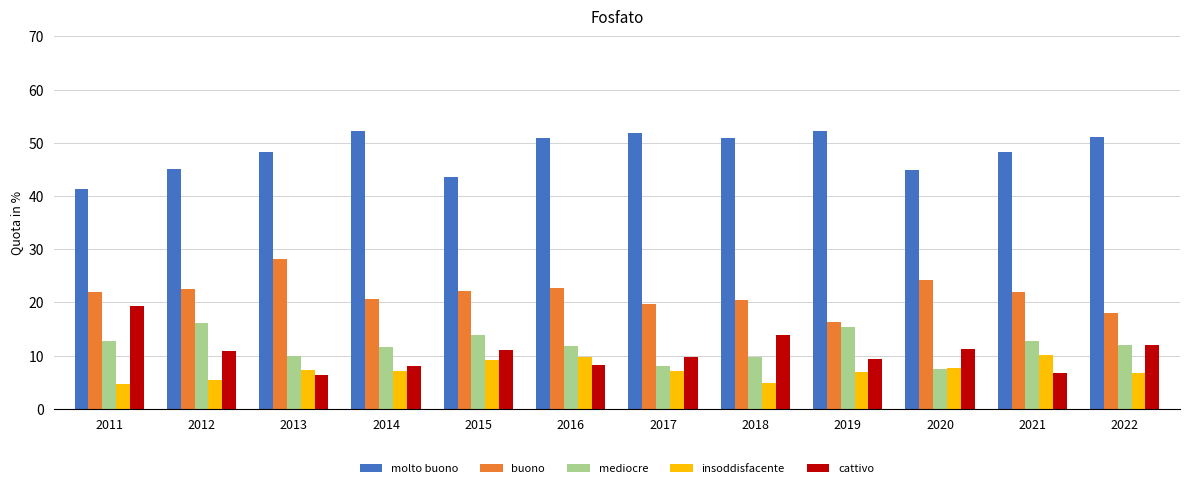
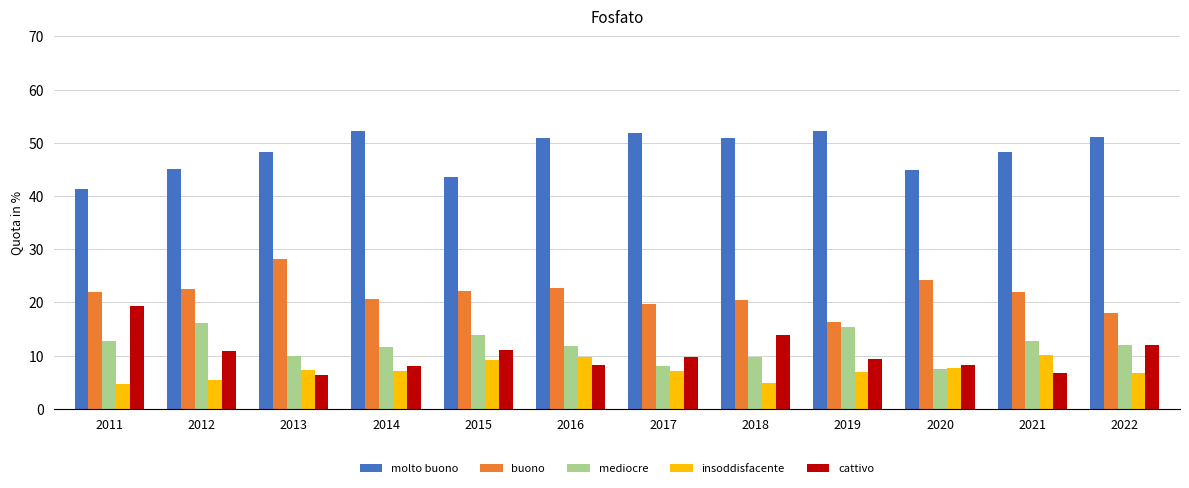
cattivo, 2020: 11 -> 8
